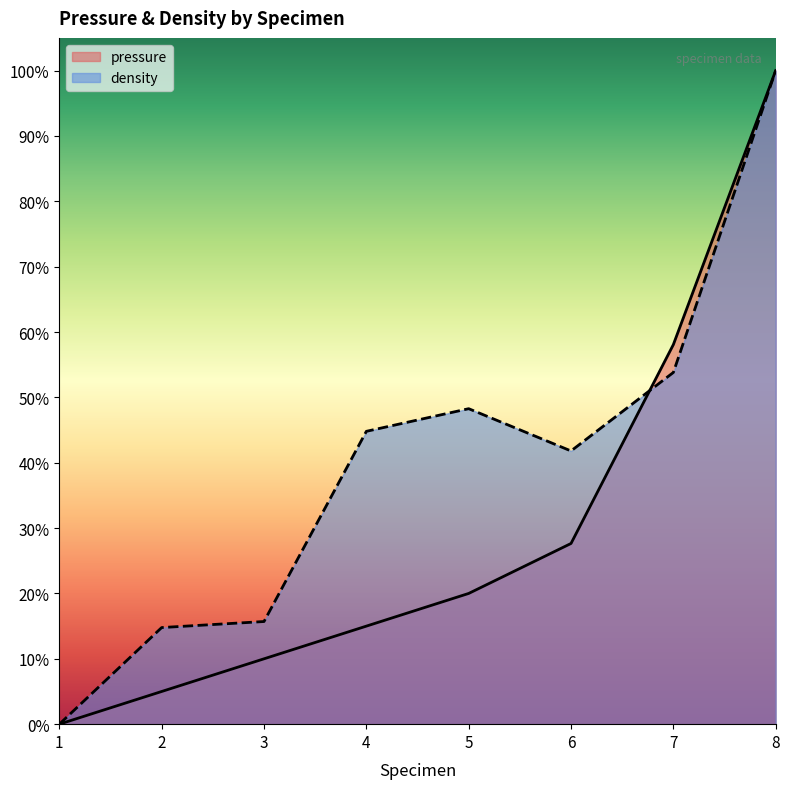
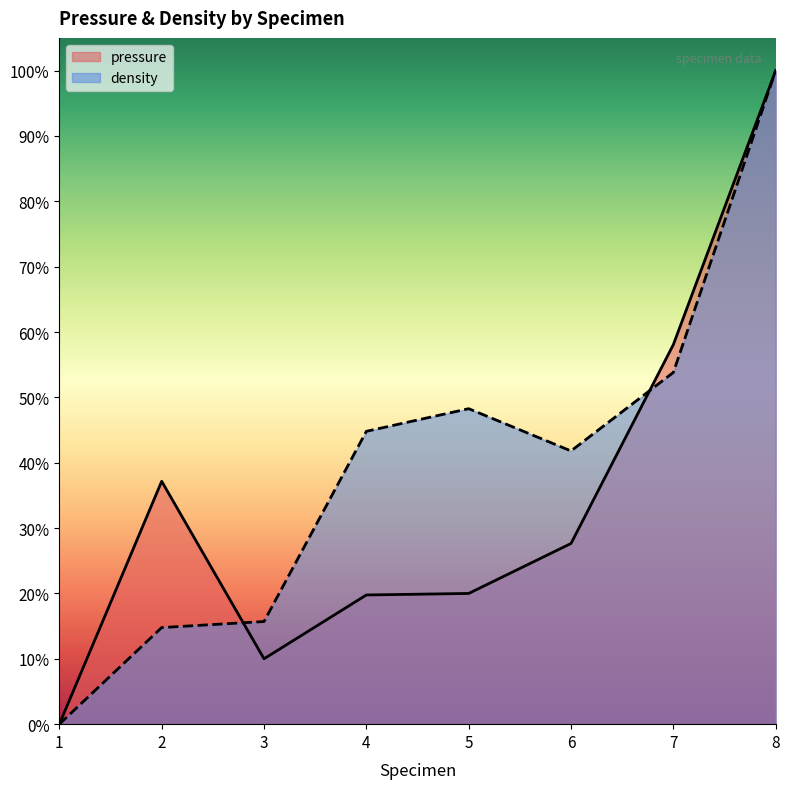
pressure, 2: 5% -> 37%
pressure, 4: 15% -> 20%
